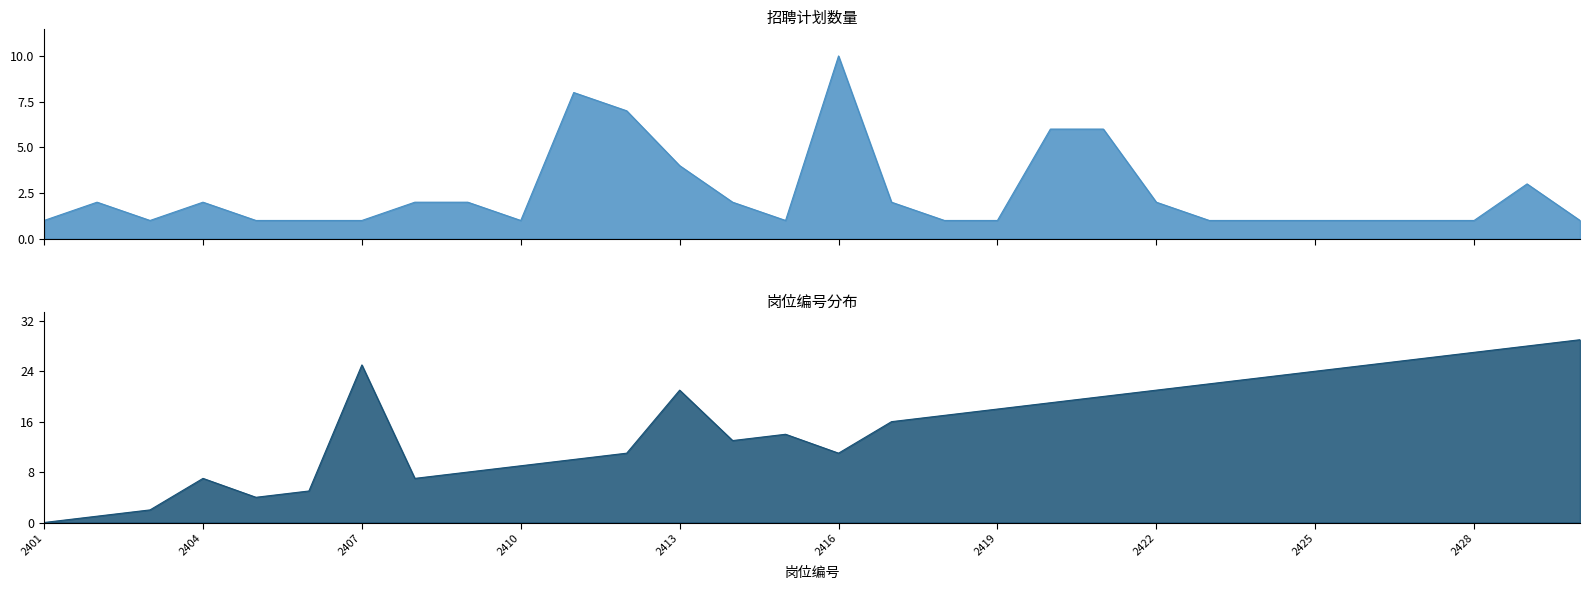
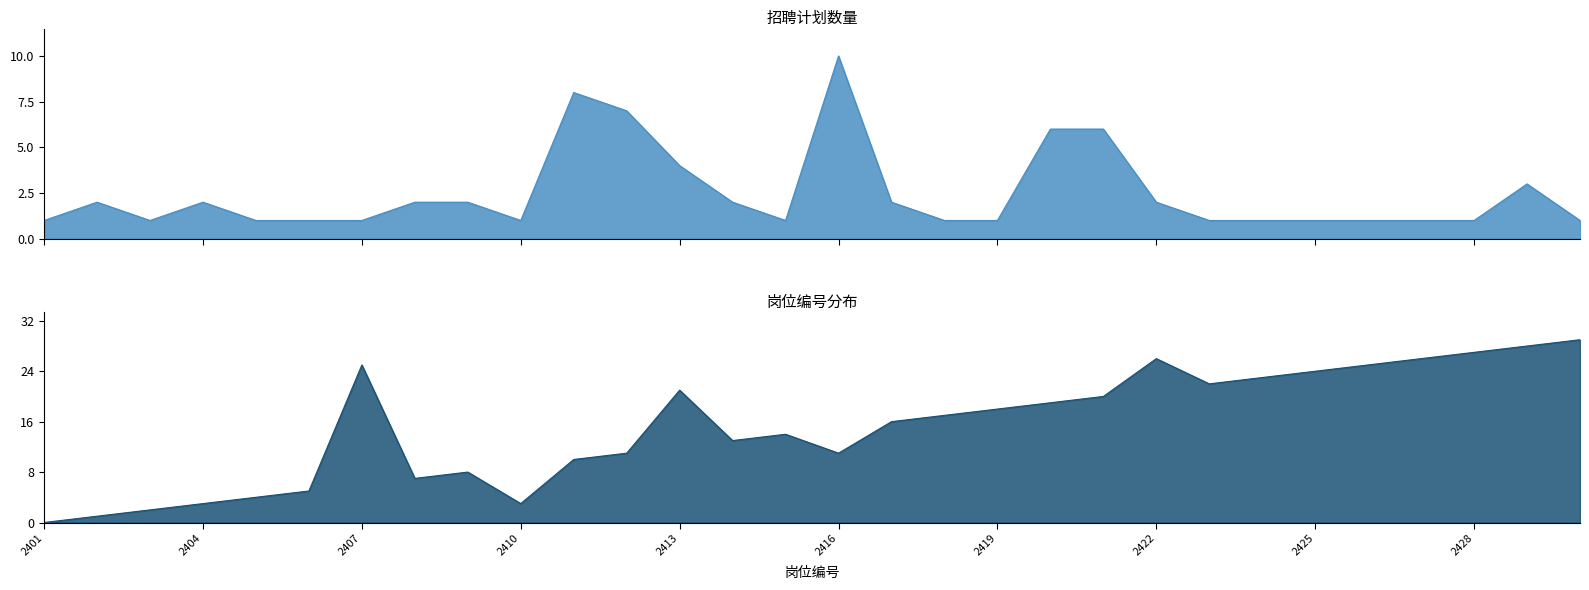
岗位编号分布, 2404: 7 -> 3
岗位编号分布, 2410: 9 -> 3
岗位编号分布, 2422: 21 -> 26
